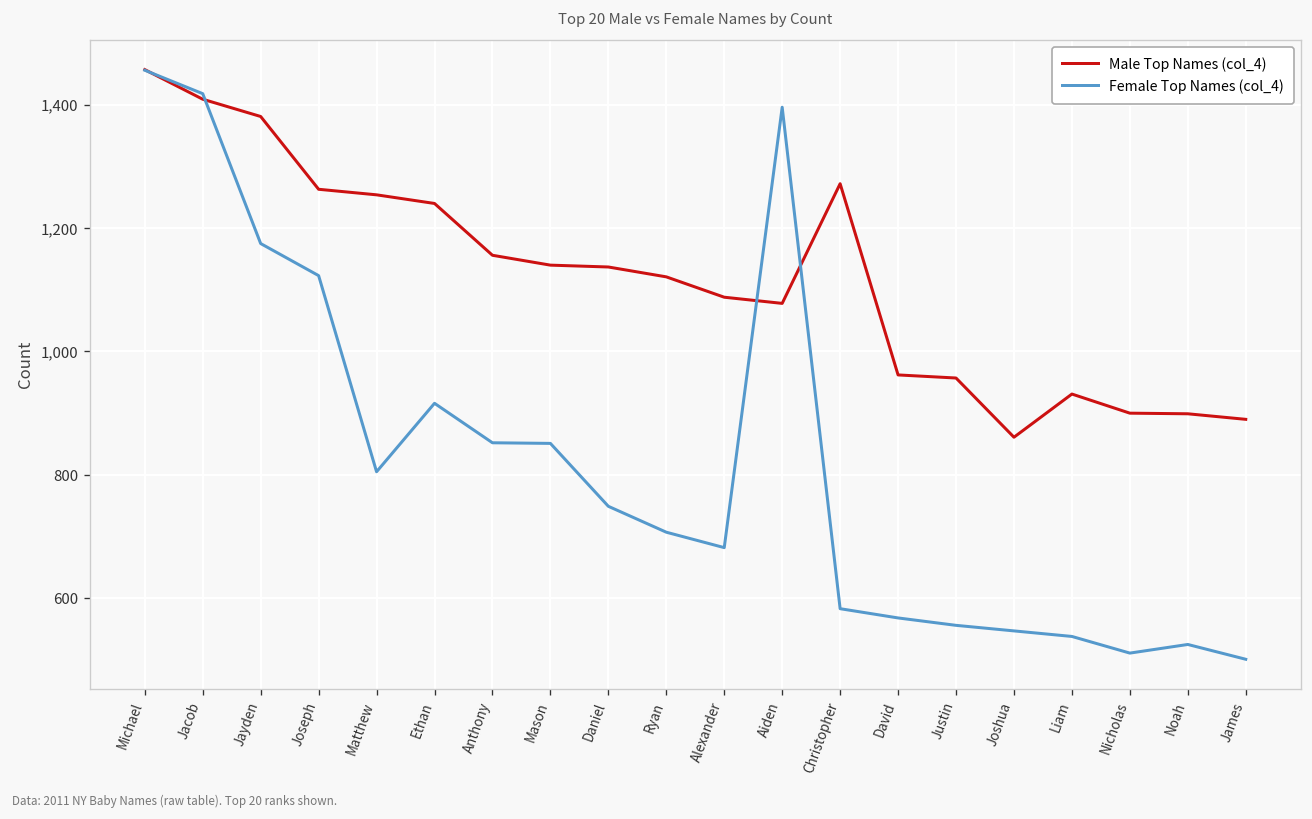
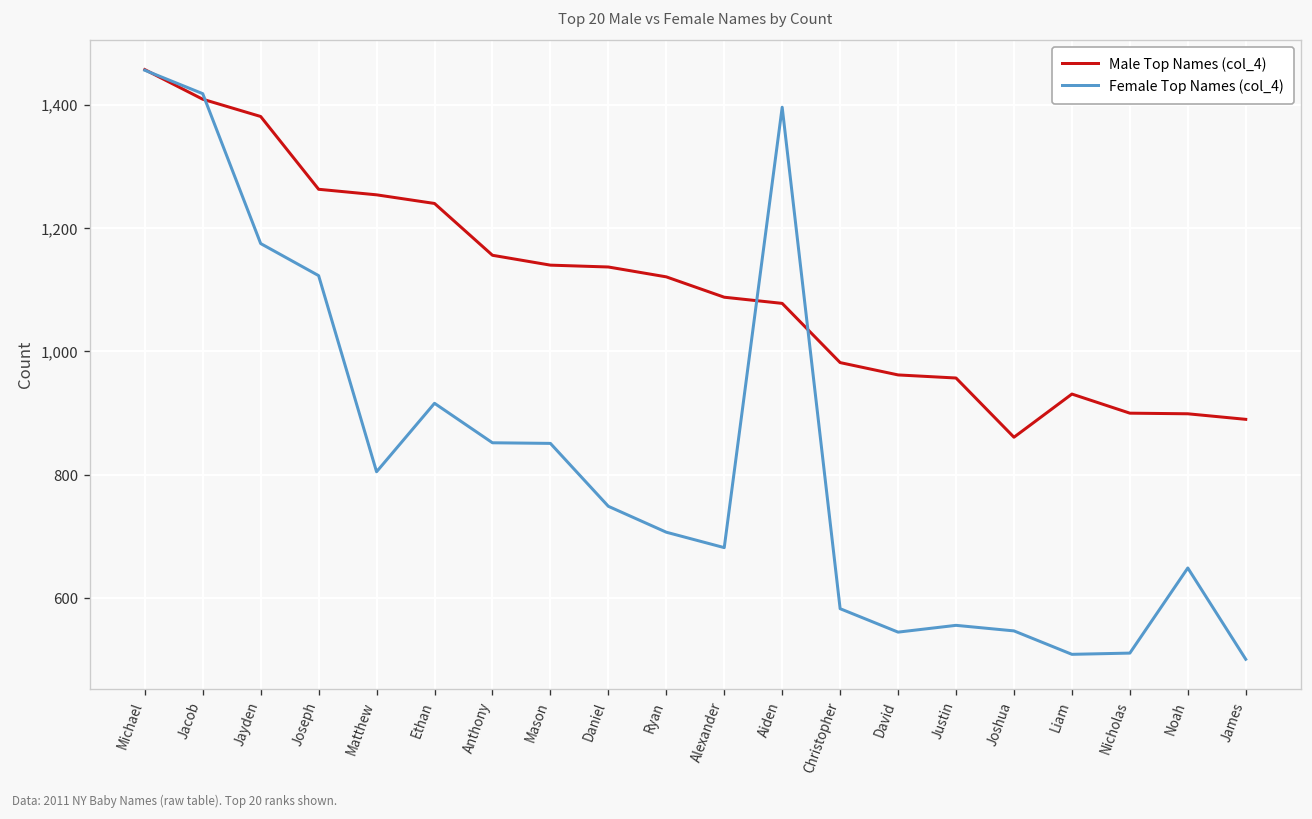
Male Top Names (col_4), Christopher: 1,270 -> 980
Female Top Names (col_4), David: 570 -> 550
Female Top Names (col_4), Liam: 540 -> 510
Female Top Names (col_4), Noah: 530 -> 650
